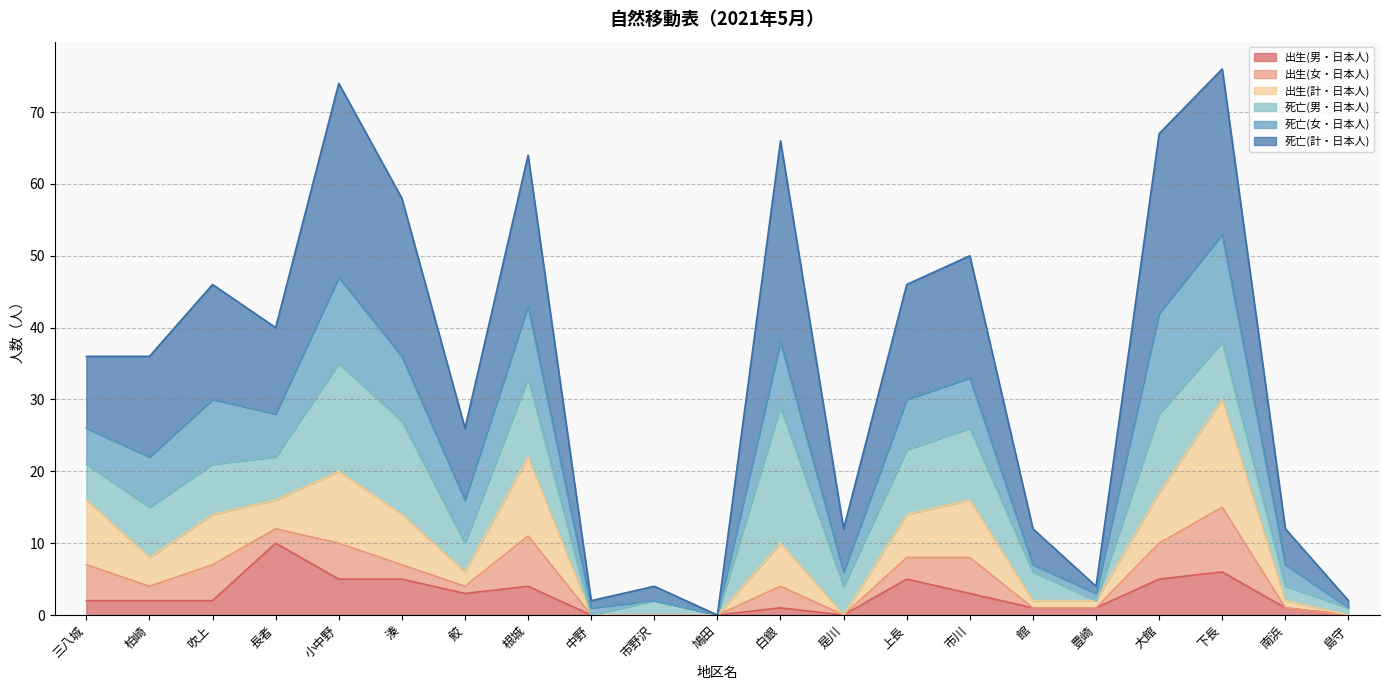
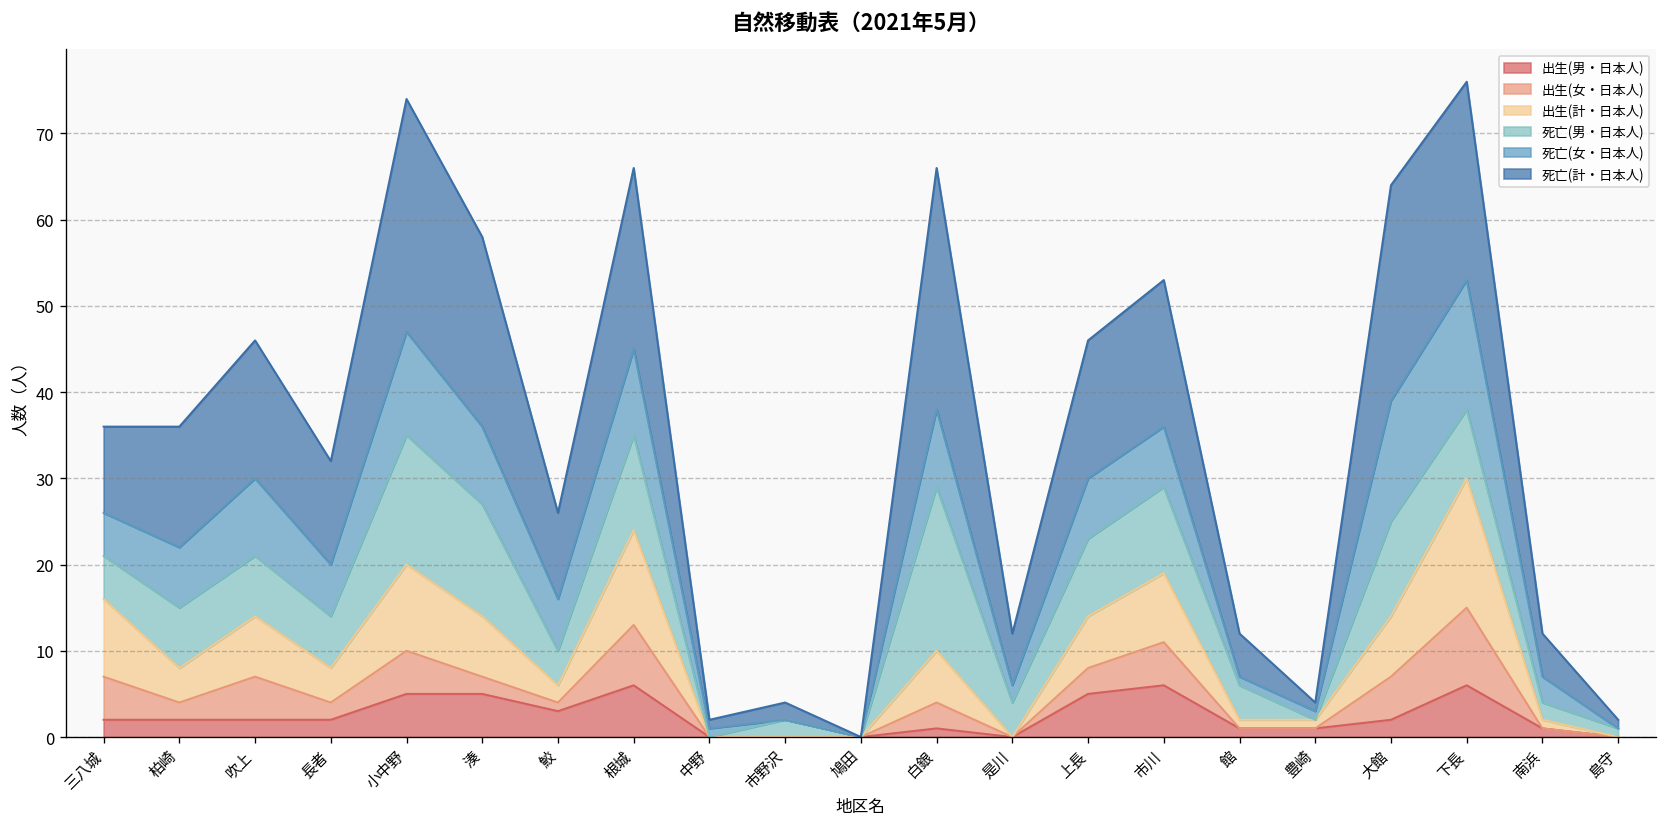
出生(男・日本人), 長者: 10 -> 2
出生(男・日本人), 根城: 4 -> 6
出生(男・日本人), 市川: 3 -> 6
出生(男・日本人), 大館: 5 -> 2
